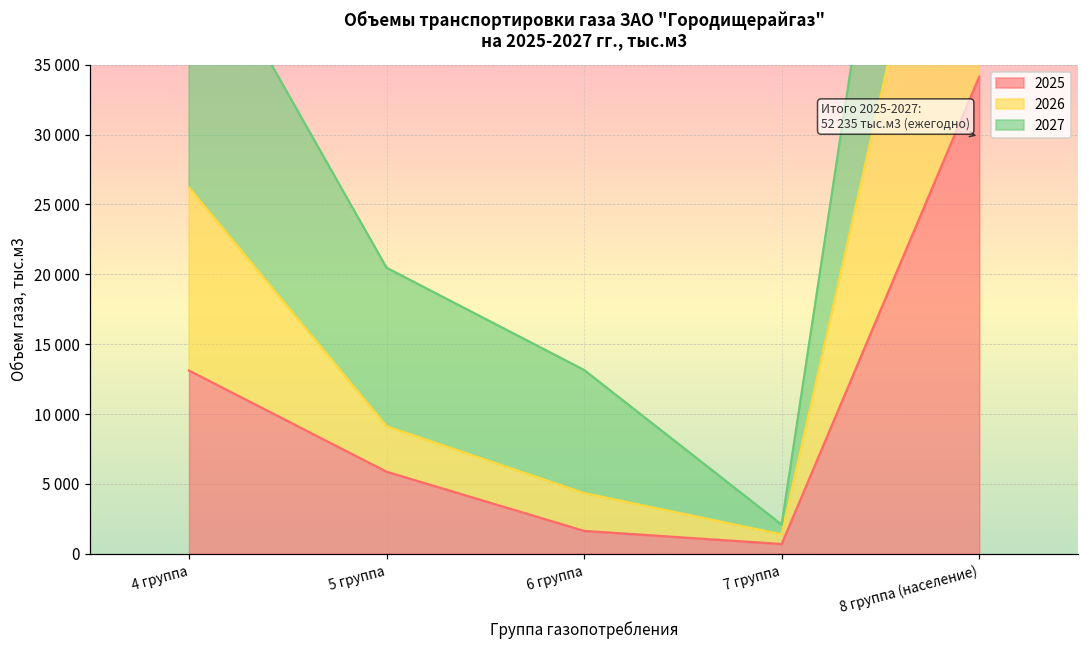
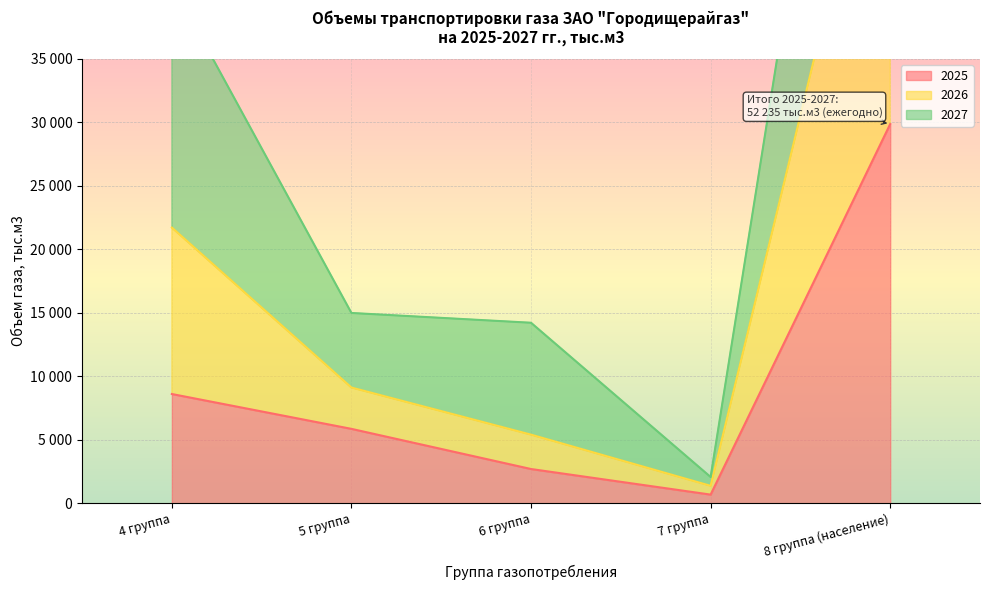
2025, 4 группа: 13100 -> 8600
2027, 5 группа: 11300 -> 5900
2025, 6 группа: 1600 -> 2700
2025, 8 группа (население): 34100 -> 29900
